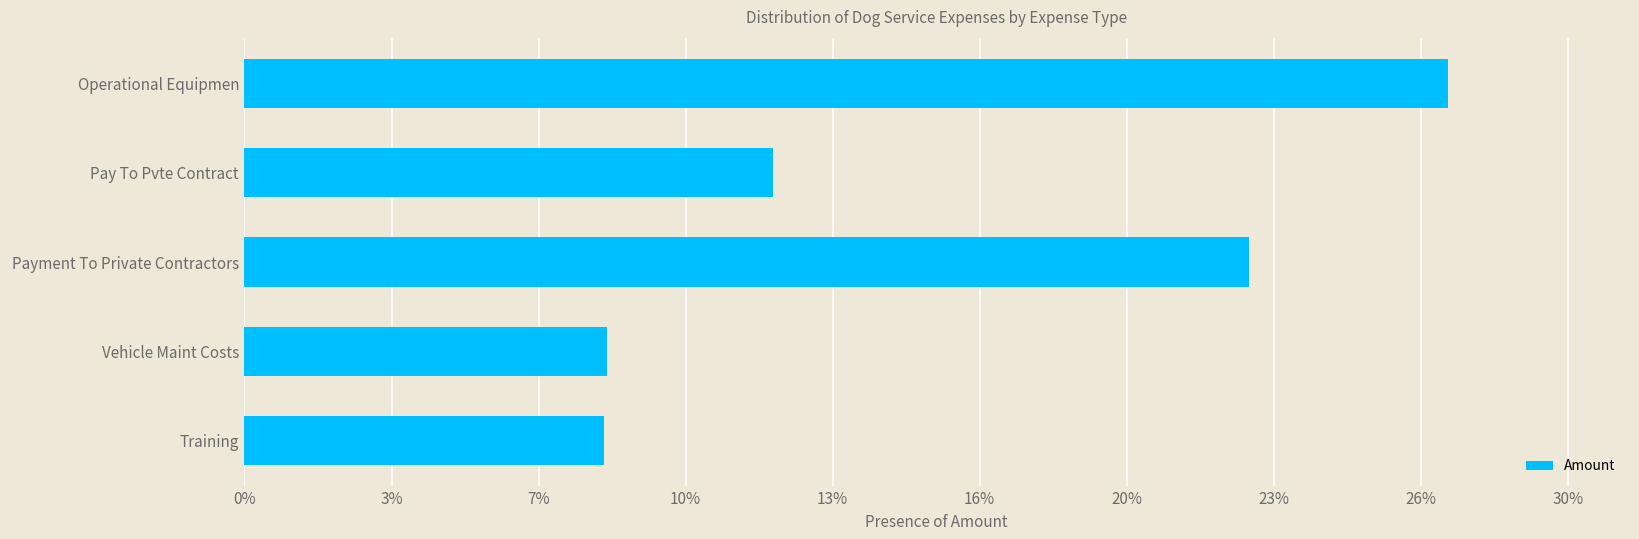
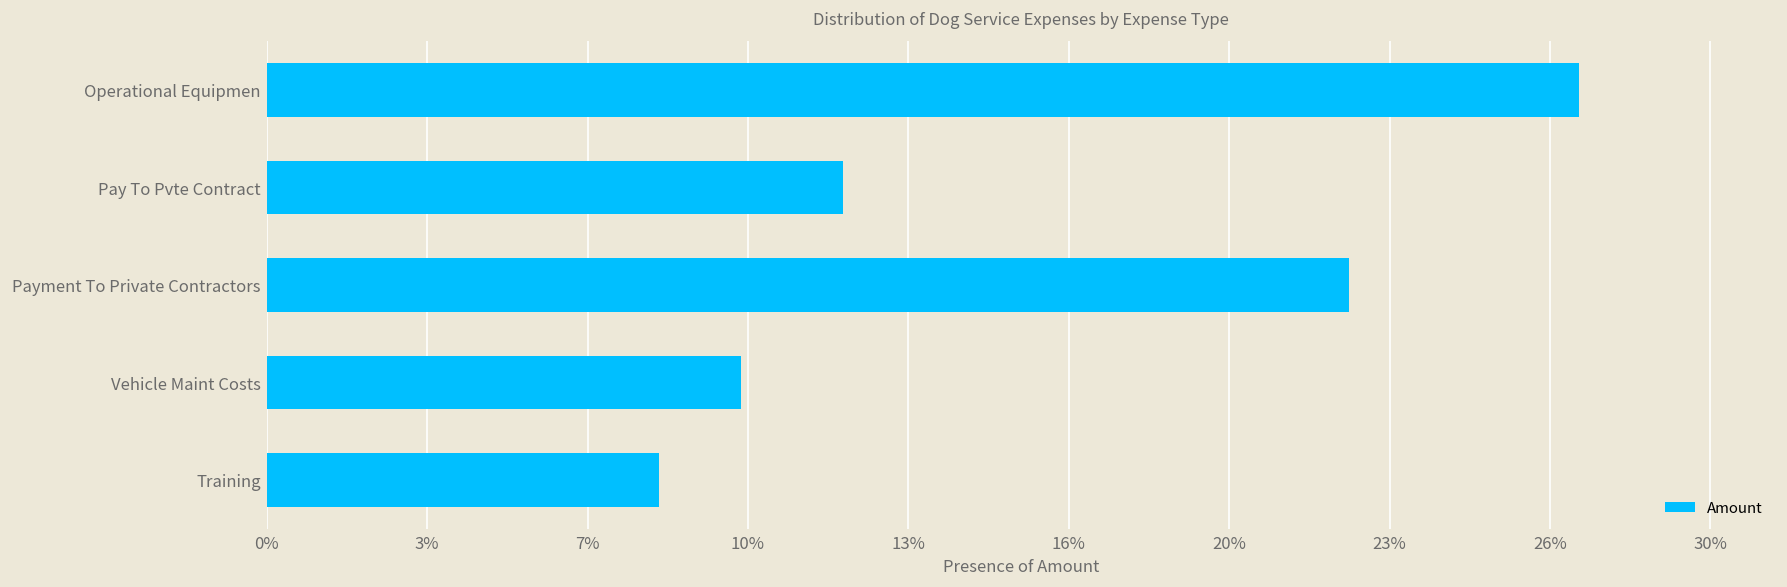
Payment To Private Contractors: 22.5% -> 22.2%
Vehicle Maint Costs: 8.1% -> 9.7%
